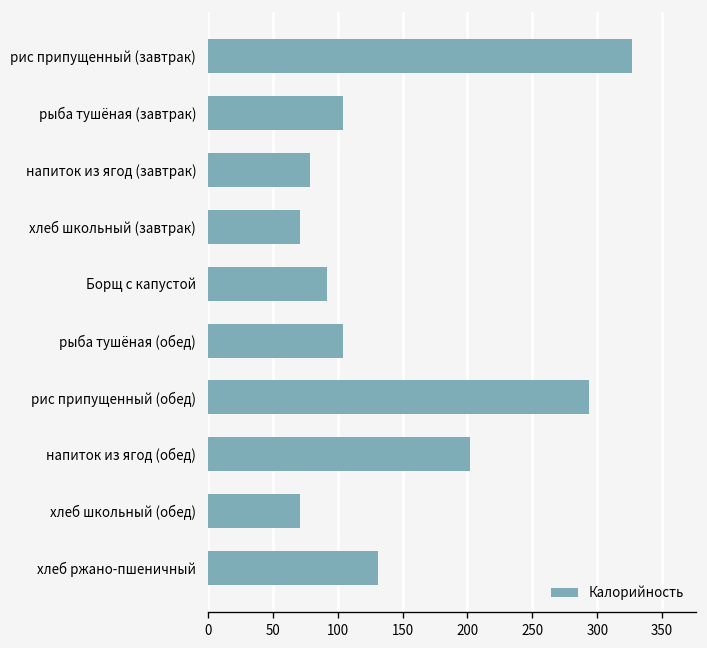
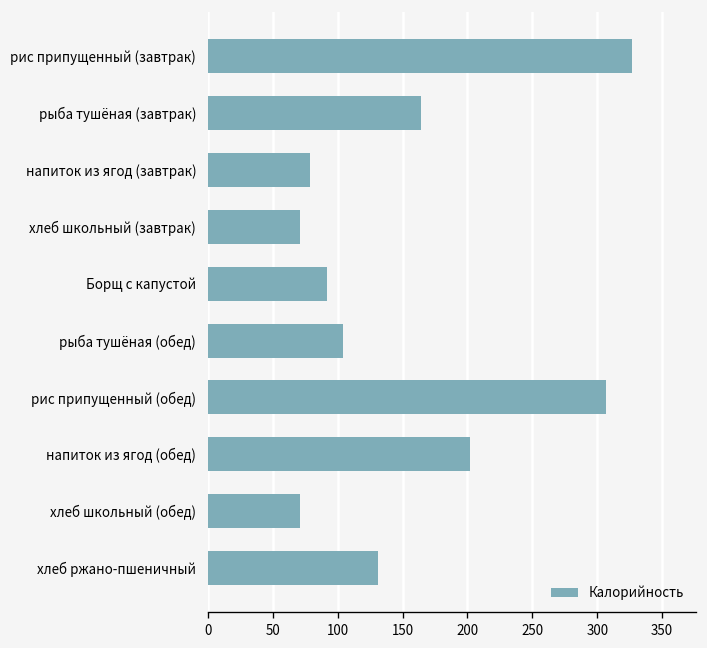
рыба тушёная (завтрак): 104 -> 164
рис припущенный (обед): 294 -> 307
